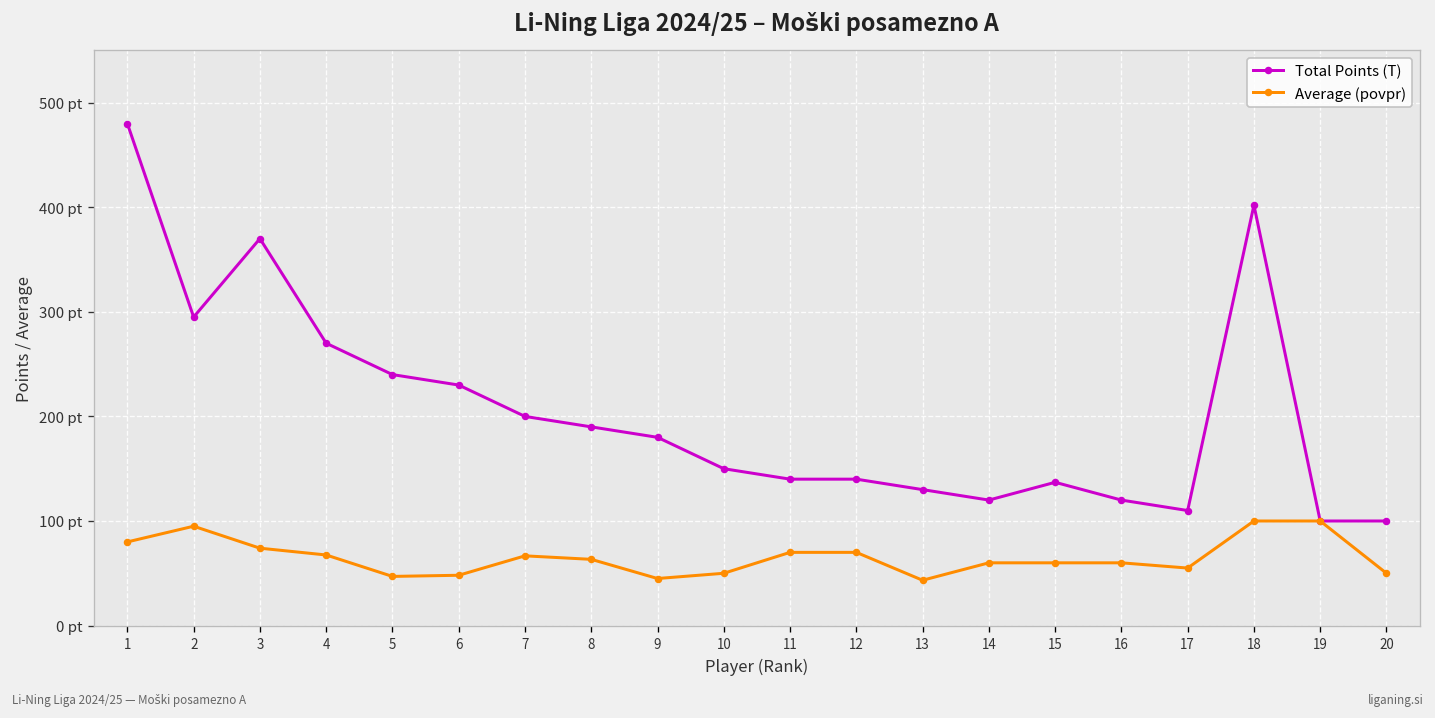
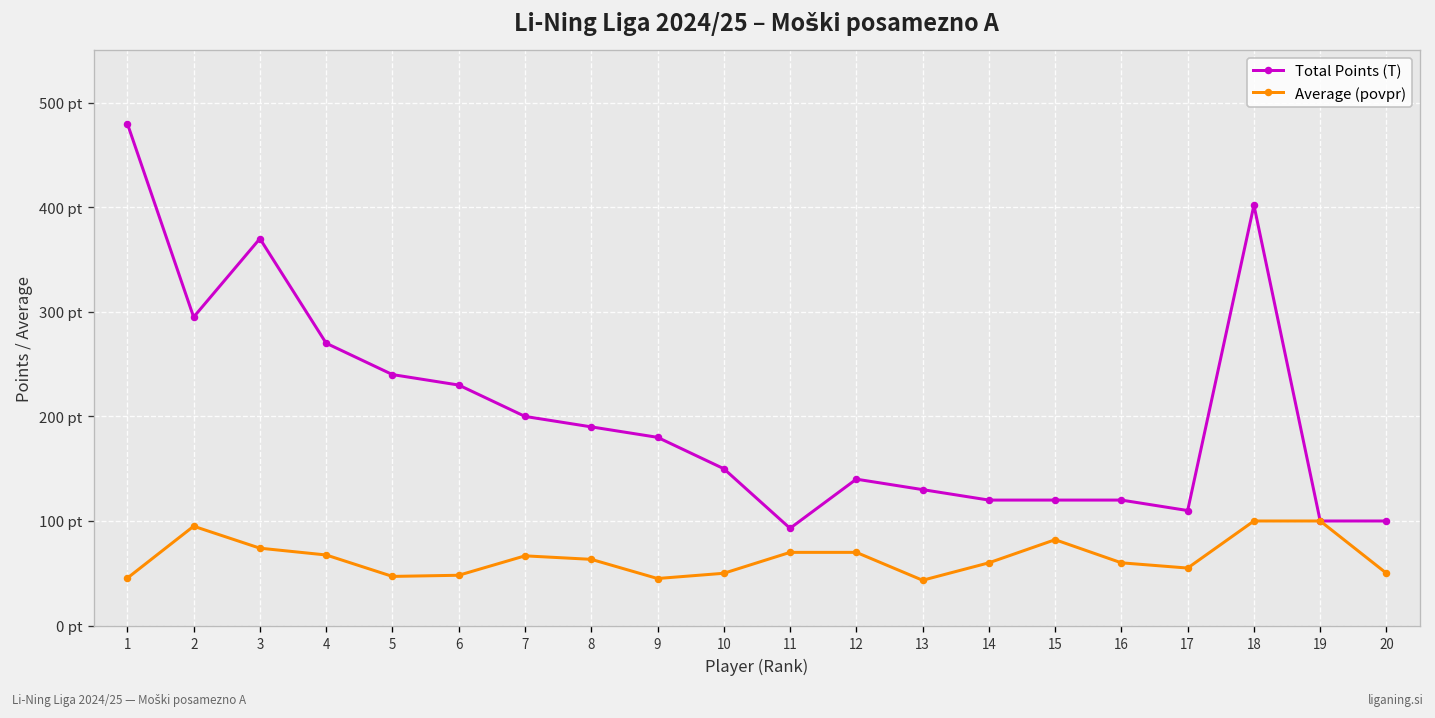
Average (povpr), 1: 80 pt -> 50 pt
Total Points (T), 11: 140 pt -> 90 pt
Total Points (T), 15: 140 pt -> 120 pt
Average (povpr), 15: 60 pt -> 80 pt
